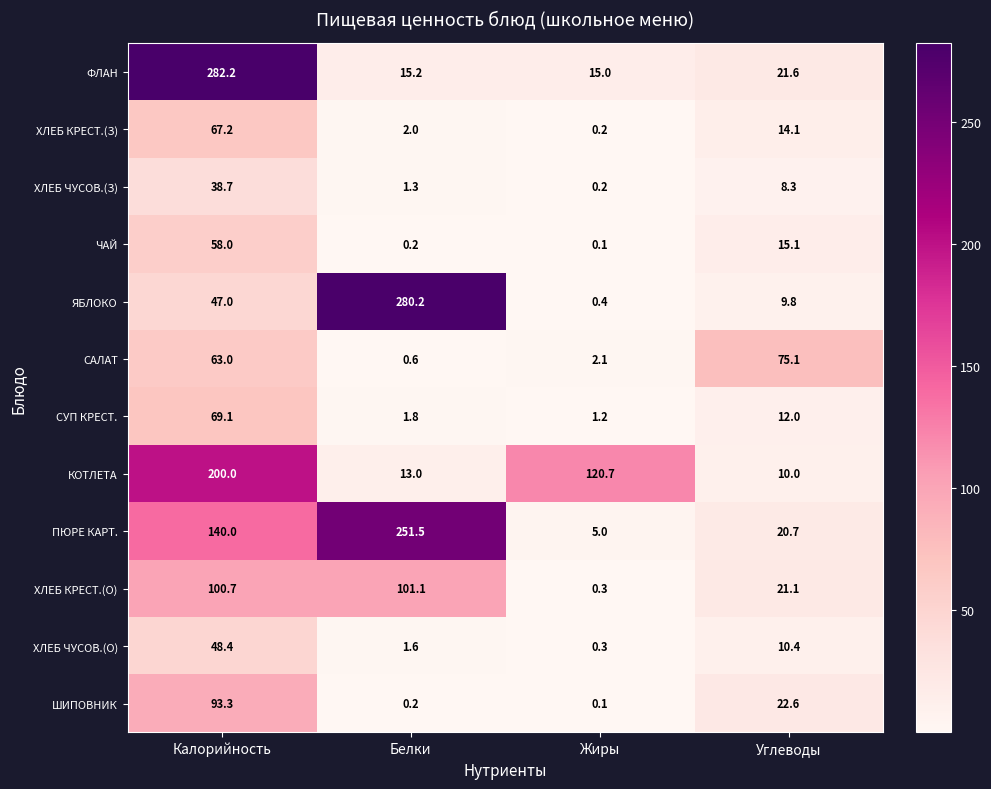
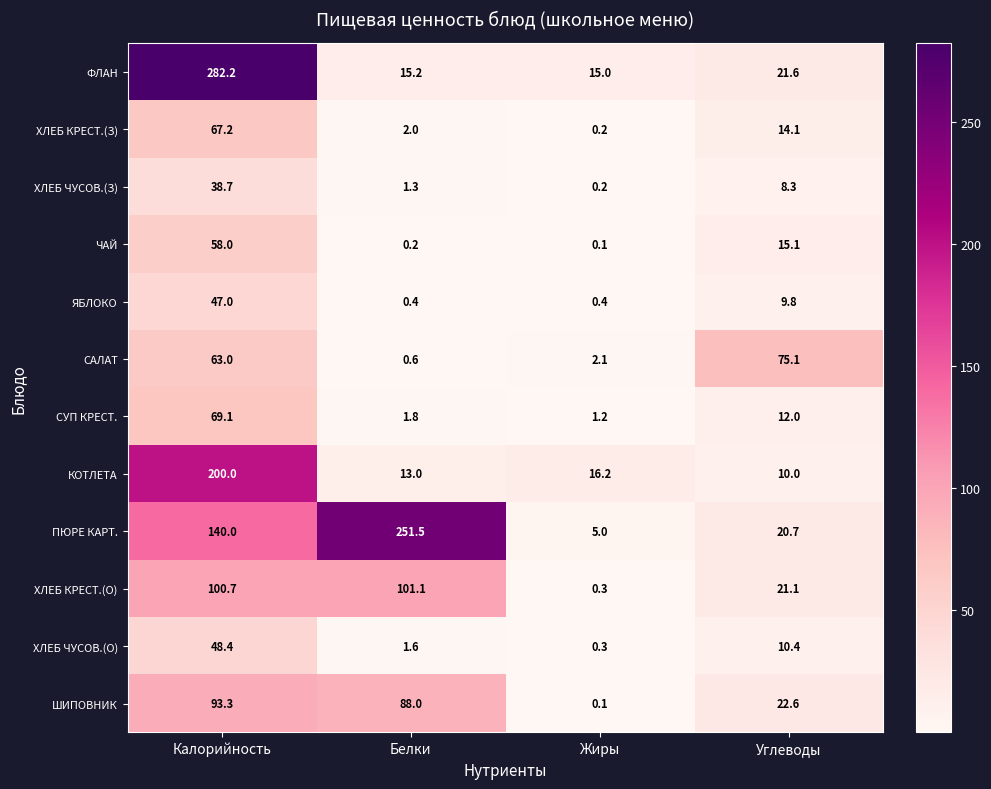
ЯБЛОКО, Белки: 280.2 -> 0.4
КОТЛЕТА, Жиры: 120.7 -> 16.2
ШИПОВНИК, Белки: 0.2 -> 88.0
